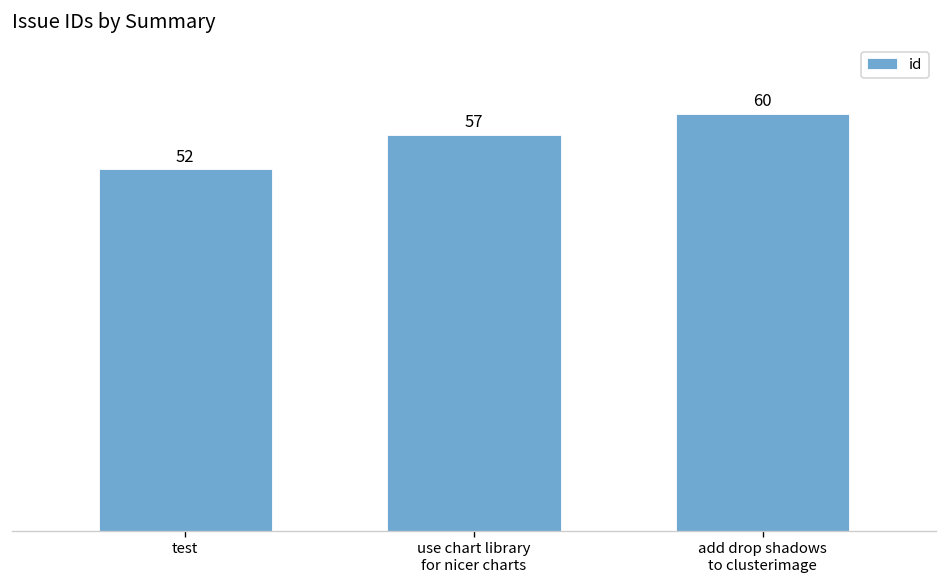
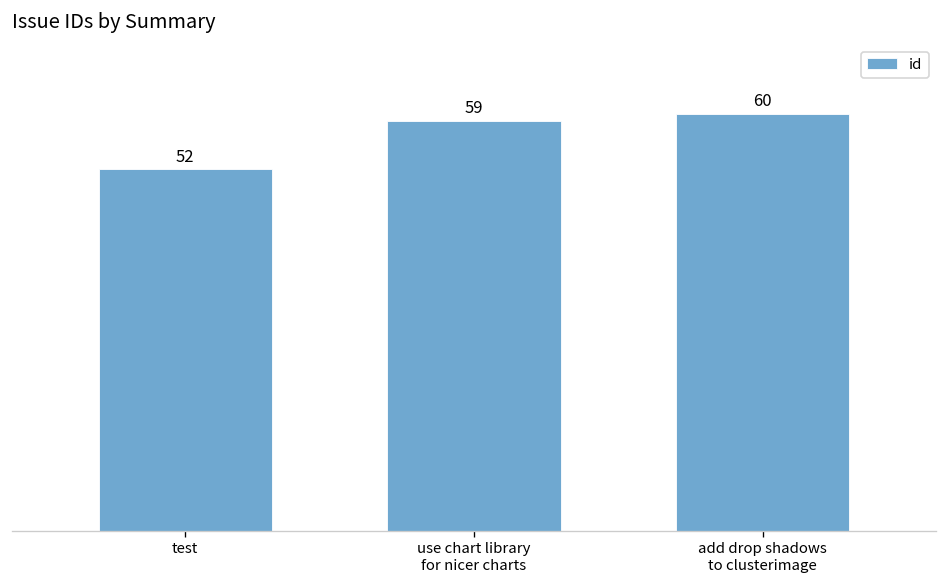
use chart library for nicer charts: 57 -> 59
